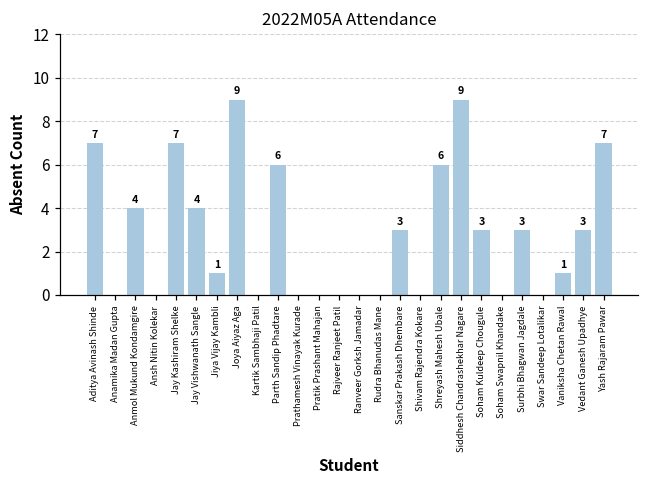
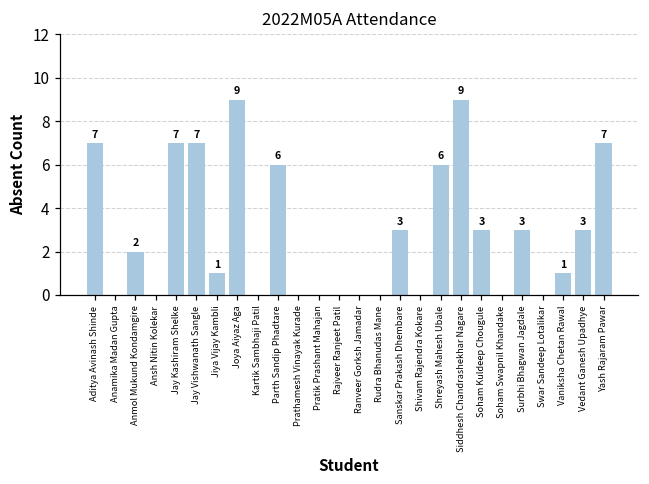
Anmol Mukund Kondamgire: 4 -> 2
Jay Vishwanath Sangle: 4 -> 7
